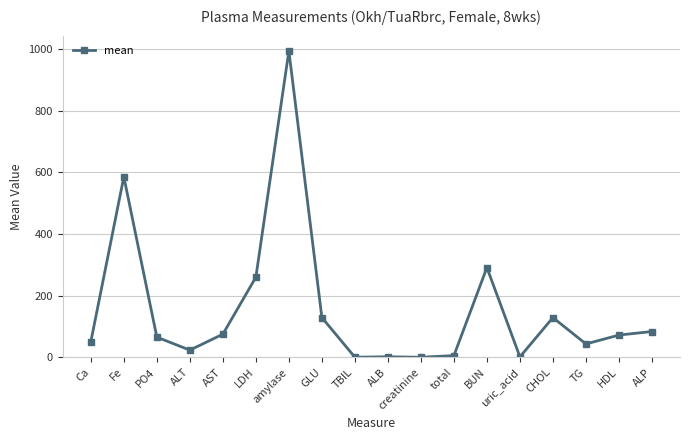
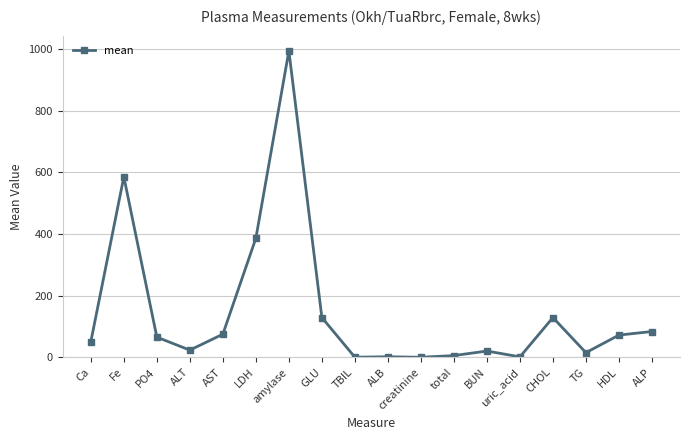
LDH: 260 -> 390
BUN: 290 -> 20
TG: 40 -> 20
